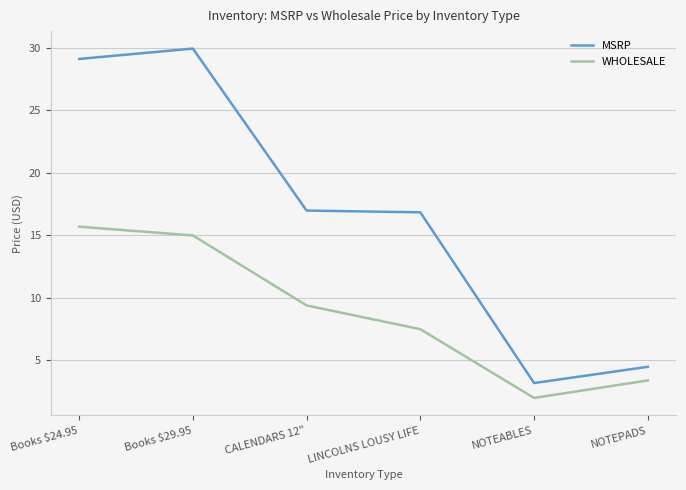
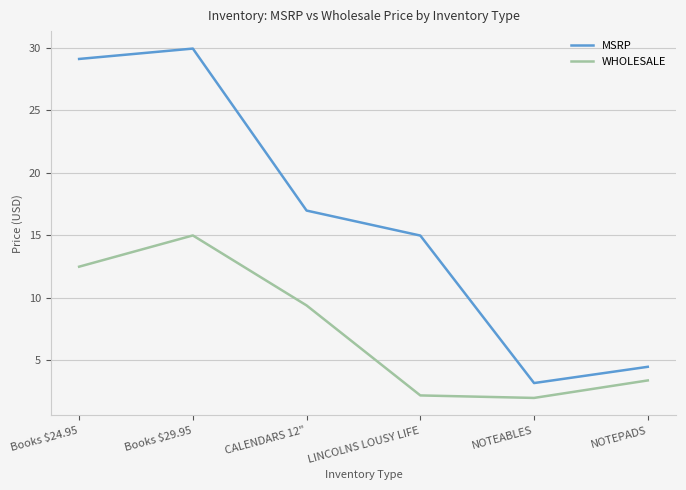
WHOLESALE, Books $24.95: 15.7 -> 12.5
MSRP, LINCOLNS LOUSY LIFE: 16.9 -> 15.0
WHOLESALE, LINCOLNS LOUSY LIFE: 7.5 -> 2.2
